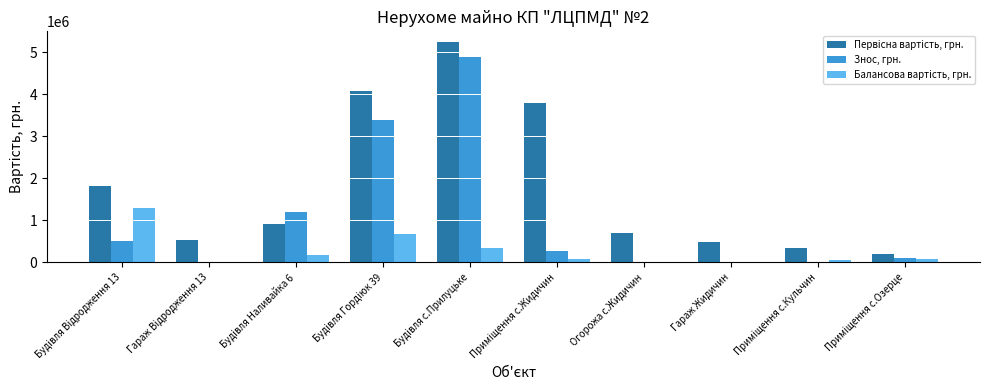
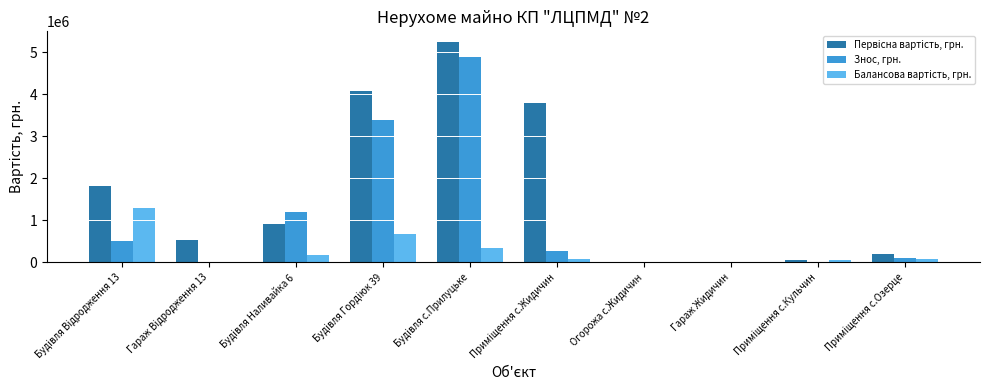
Первісна вартість, грн., Огорожа с.Жидичин: 700000 -> 0
Первісна вартість, грн., Гараж Жидичин: 500000 -> 0
Первісна вартість, грн., Приміщення с.Кульчин: 300000 -> 100000
